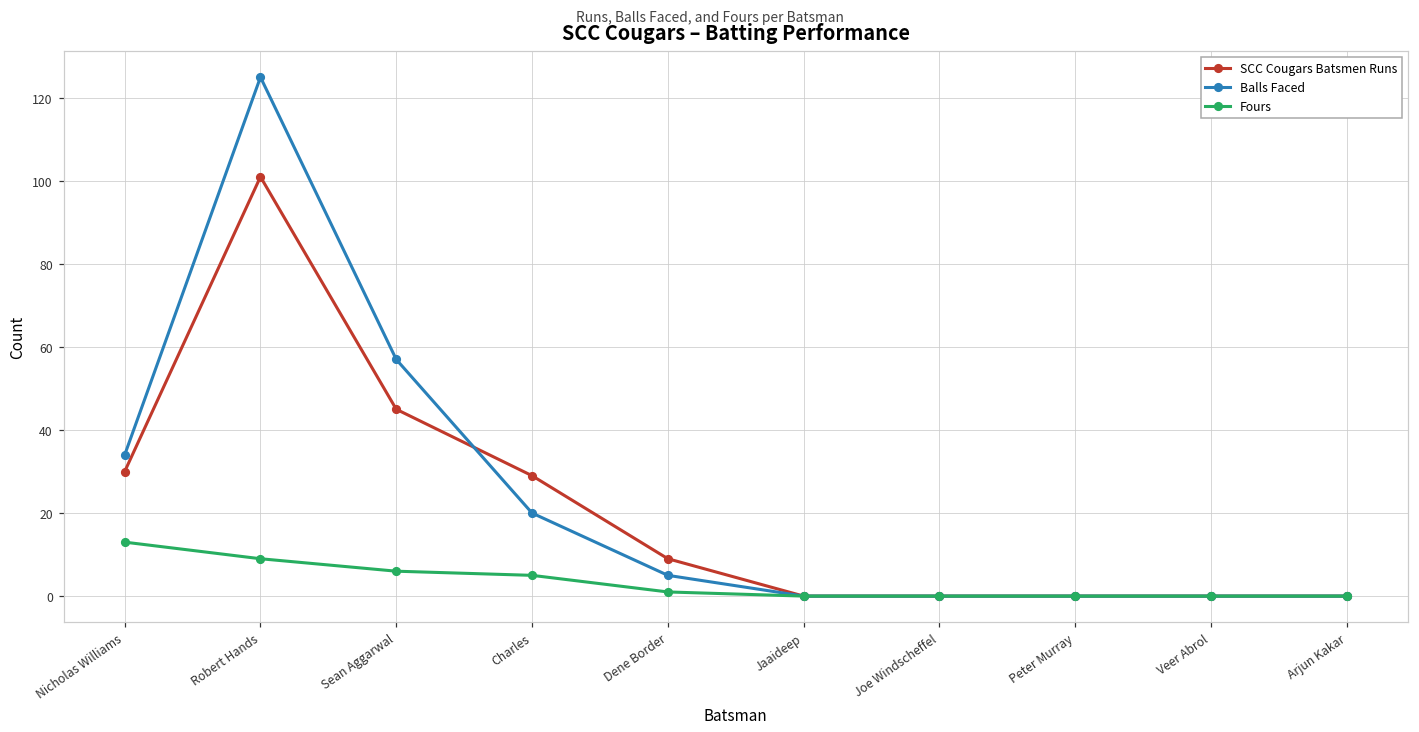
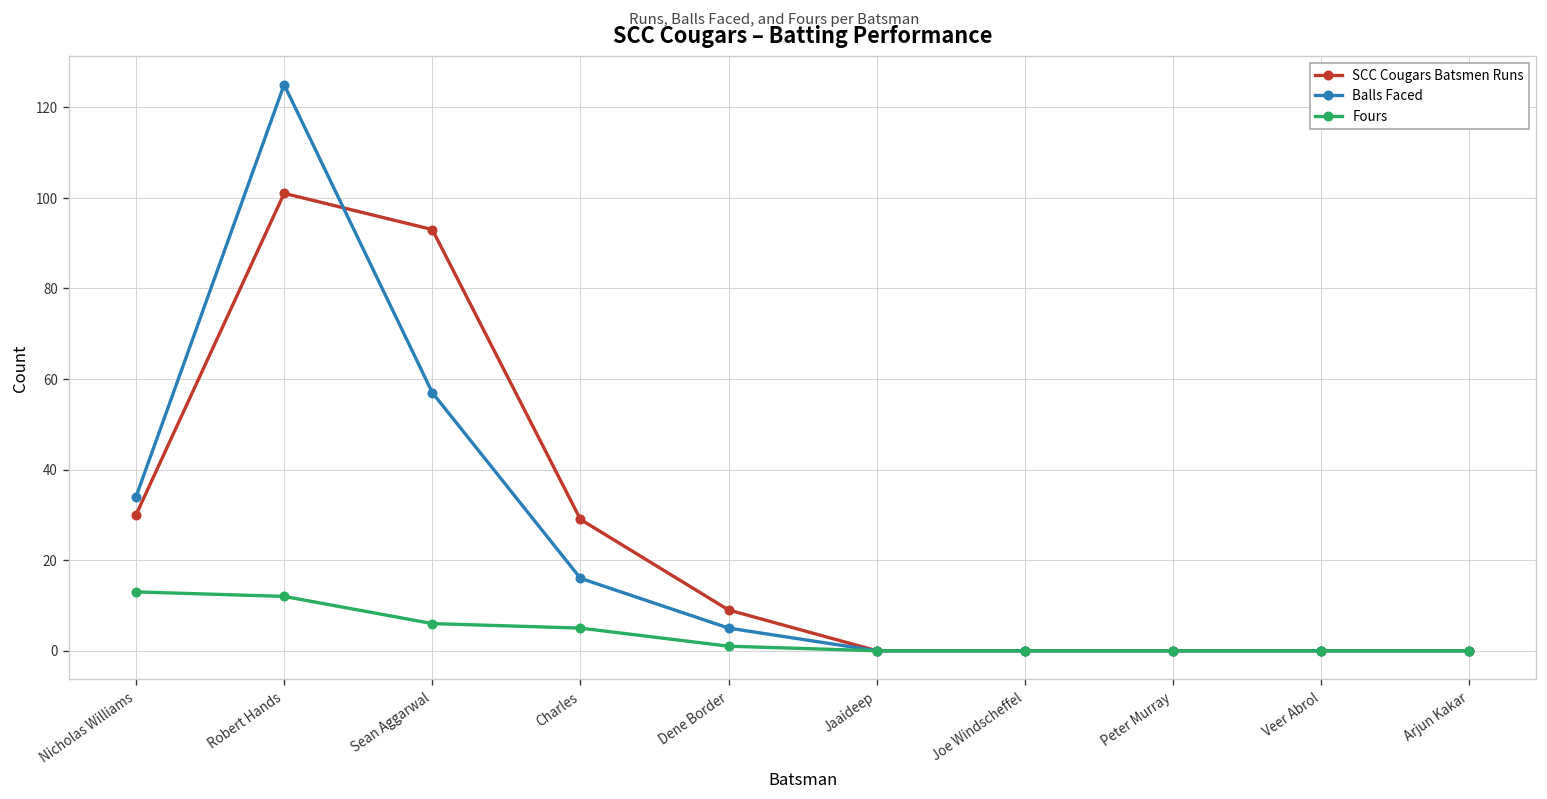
Fours, Robert Hands: 9 -> 12
SCC Cougars Batsmen Runs, Sean Aggarwal: 45 -> 93
Balls Faced, Charles: 20 -> 16
